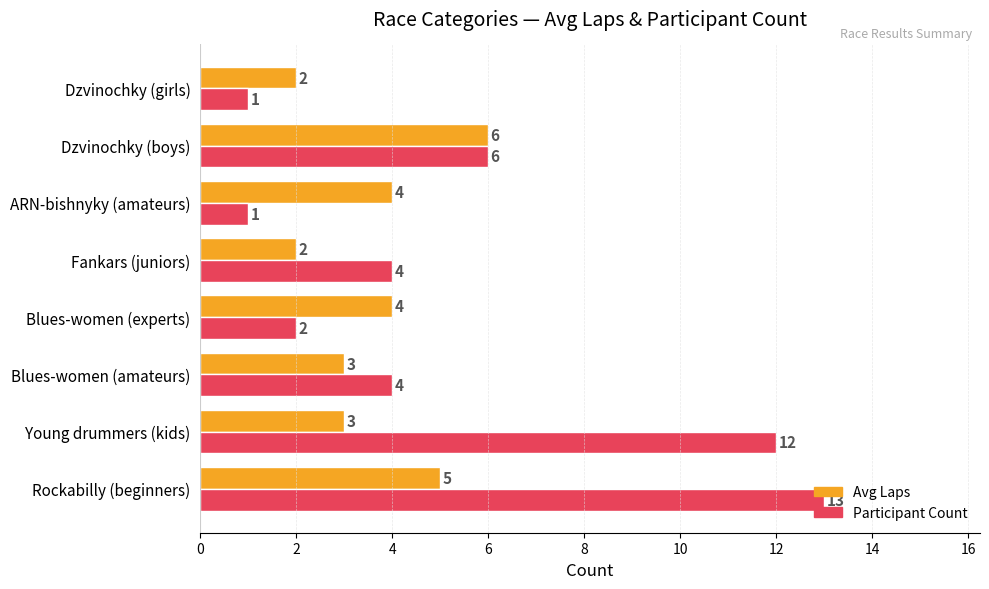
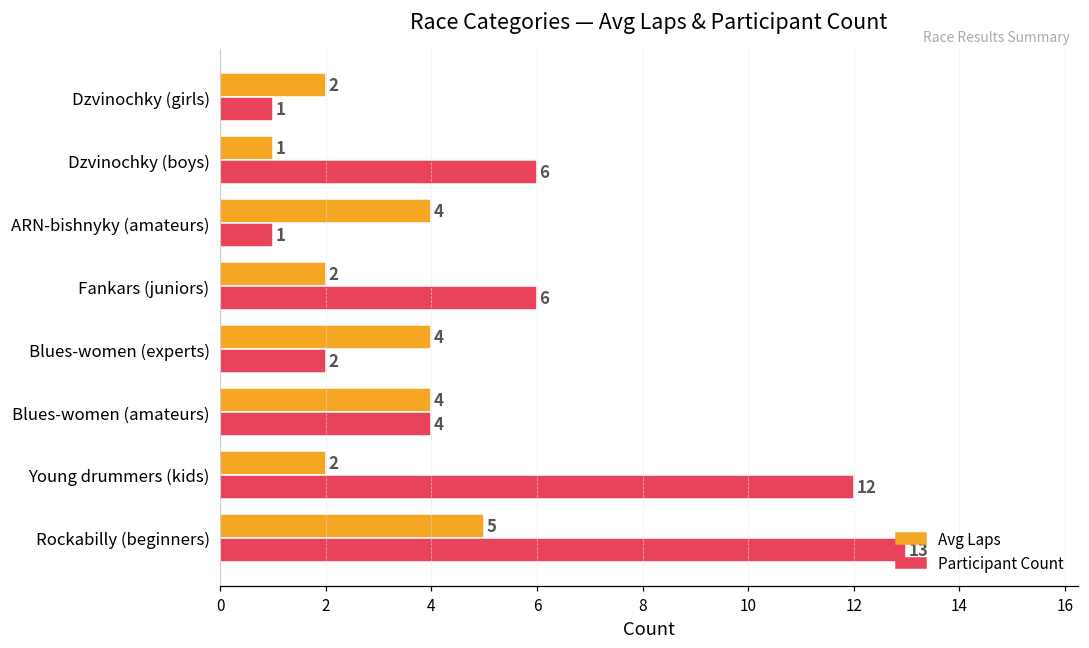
Avg Laps, Dzvinochky (boys): 6 -> 1
Participant Count, Fankars (juniors): 4 -> 6
Avg Laps, Blues-women (amateurs): 3 -> 4
Avg Laps, Young drummers (kids): 3 -> 2
